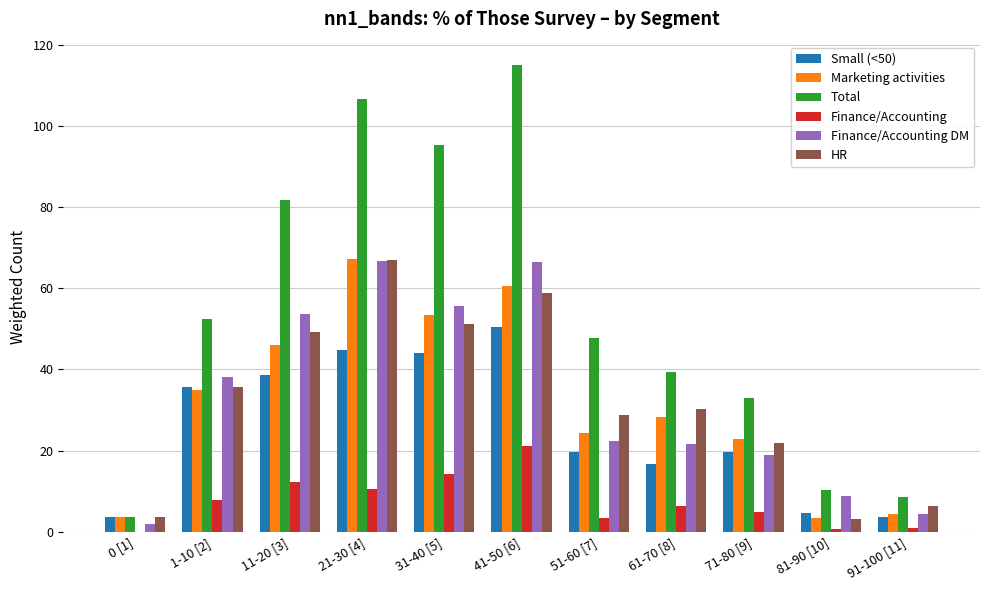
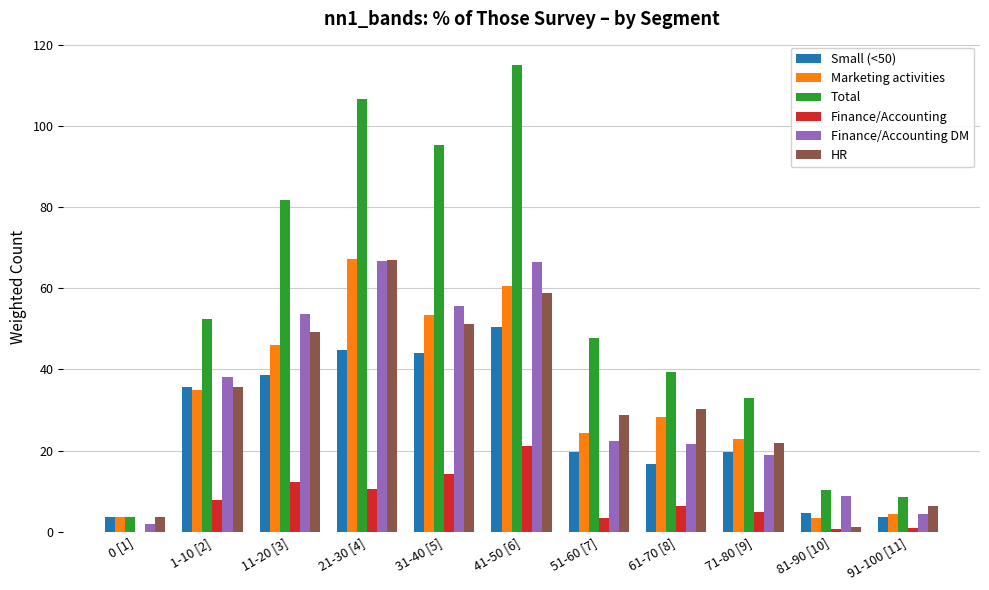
HR, 81-90 [10]: 3 -> 1
